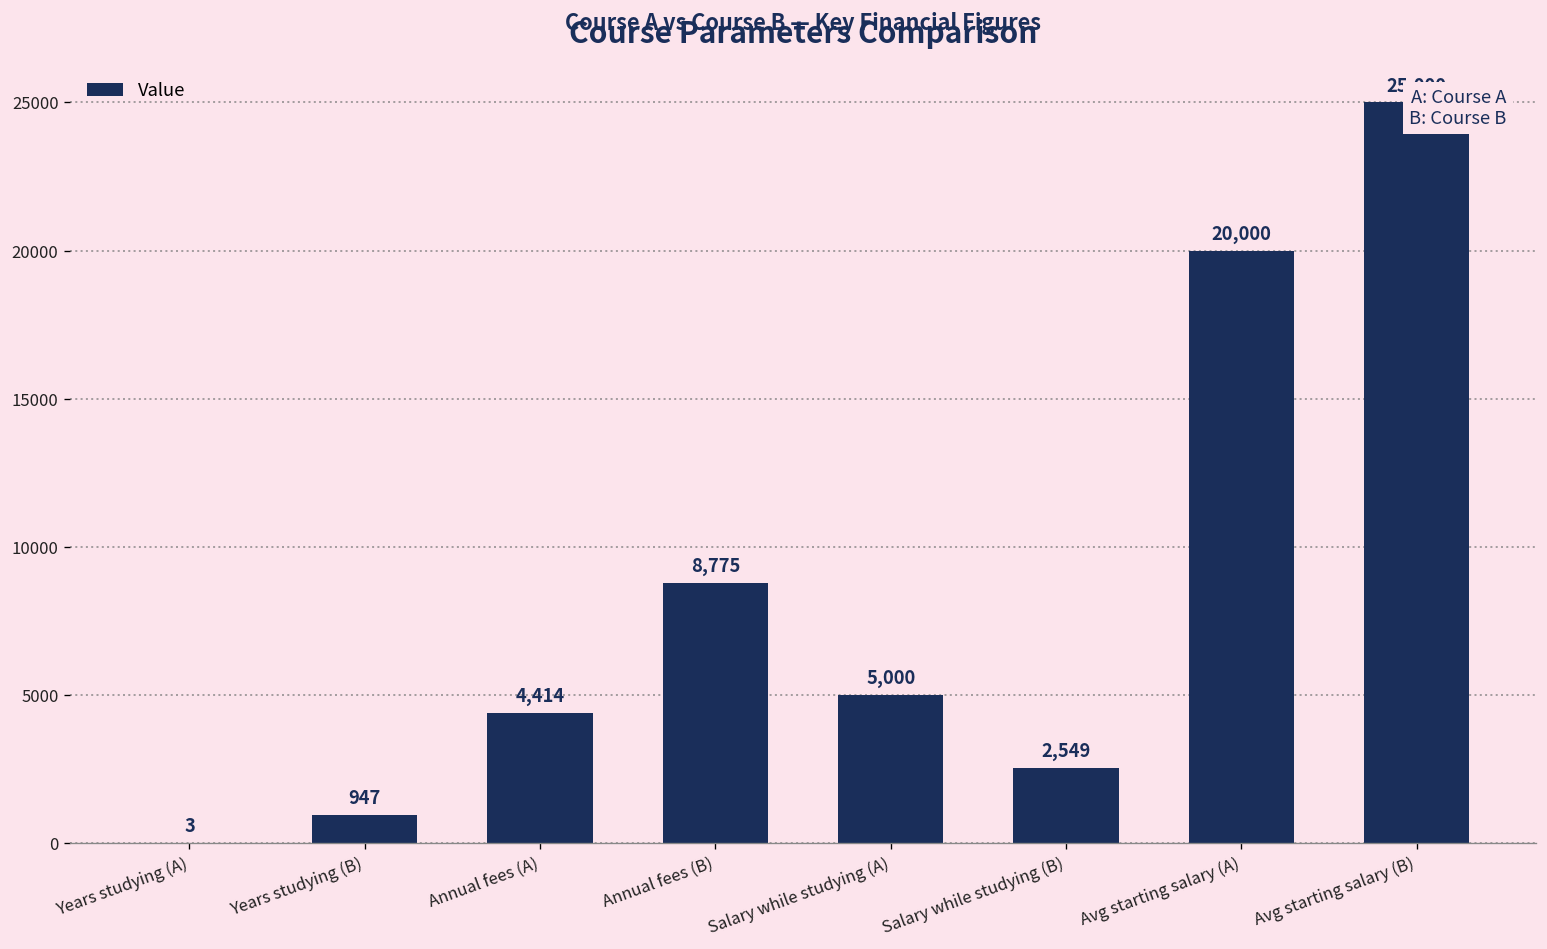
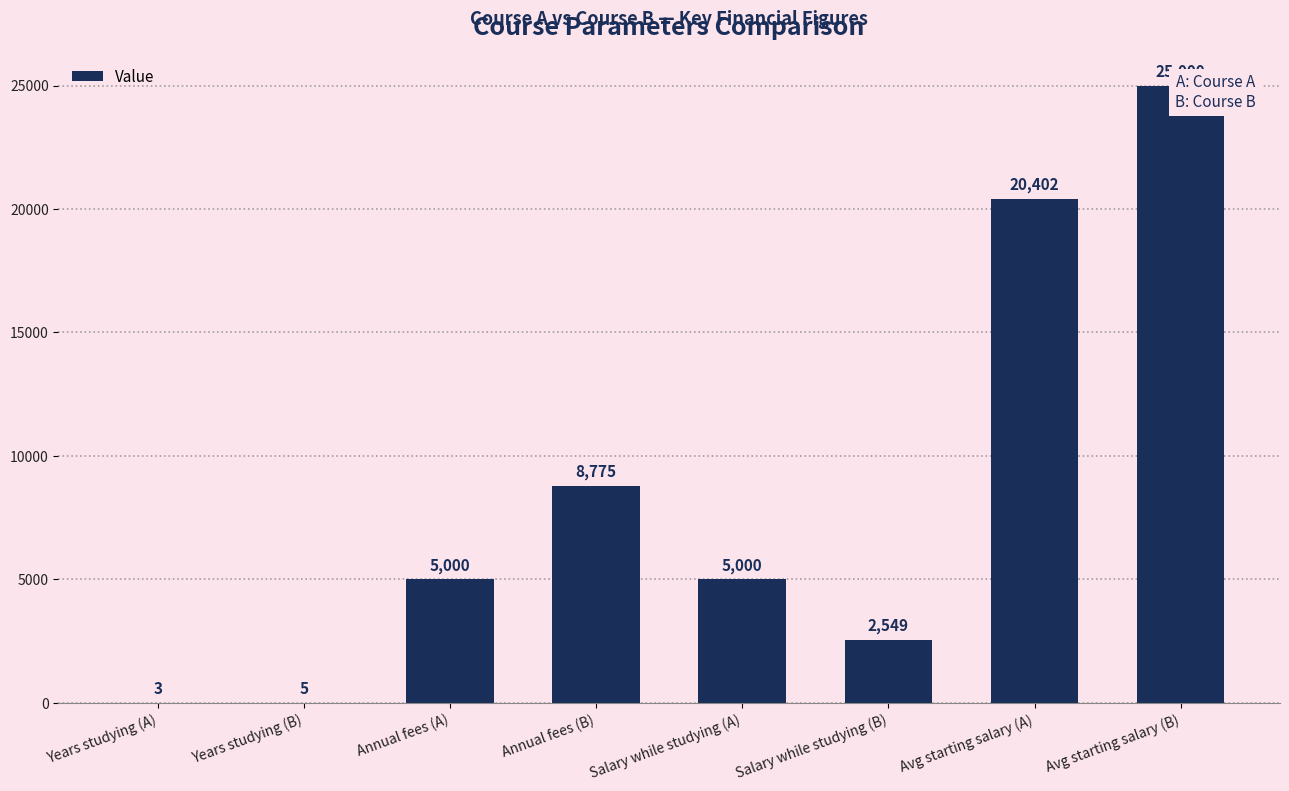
Years studying (B): 947 -> 5
Annual fees (A): 4,414 -> 5,000
Avg starting salary (A): 20,000 -> 20,402
